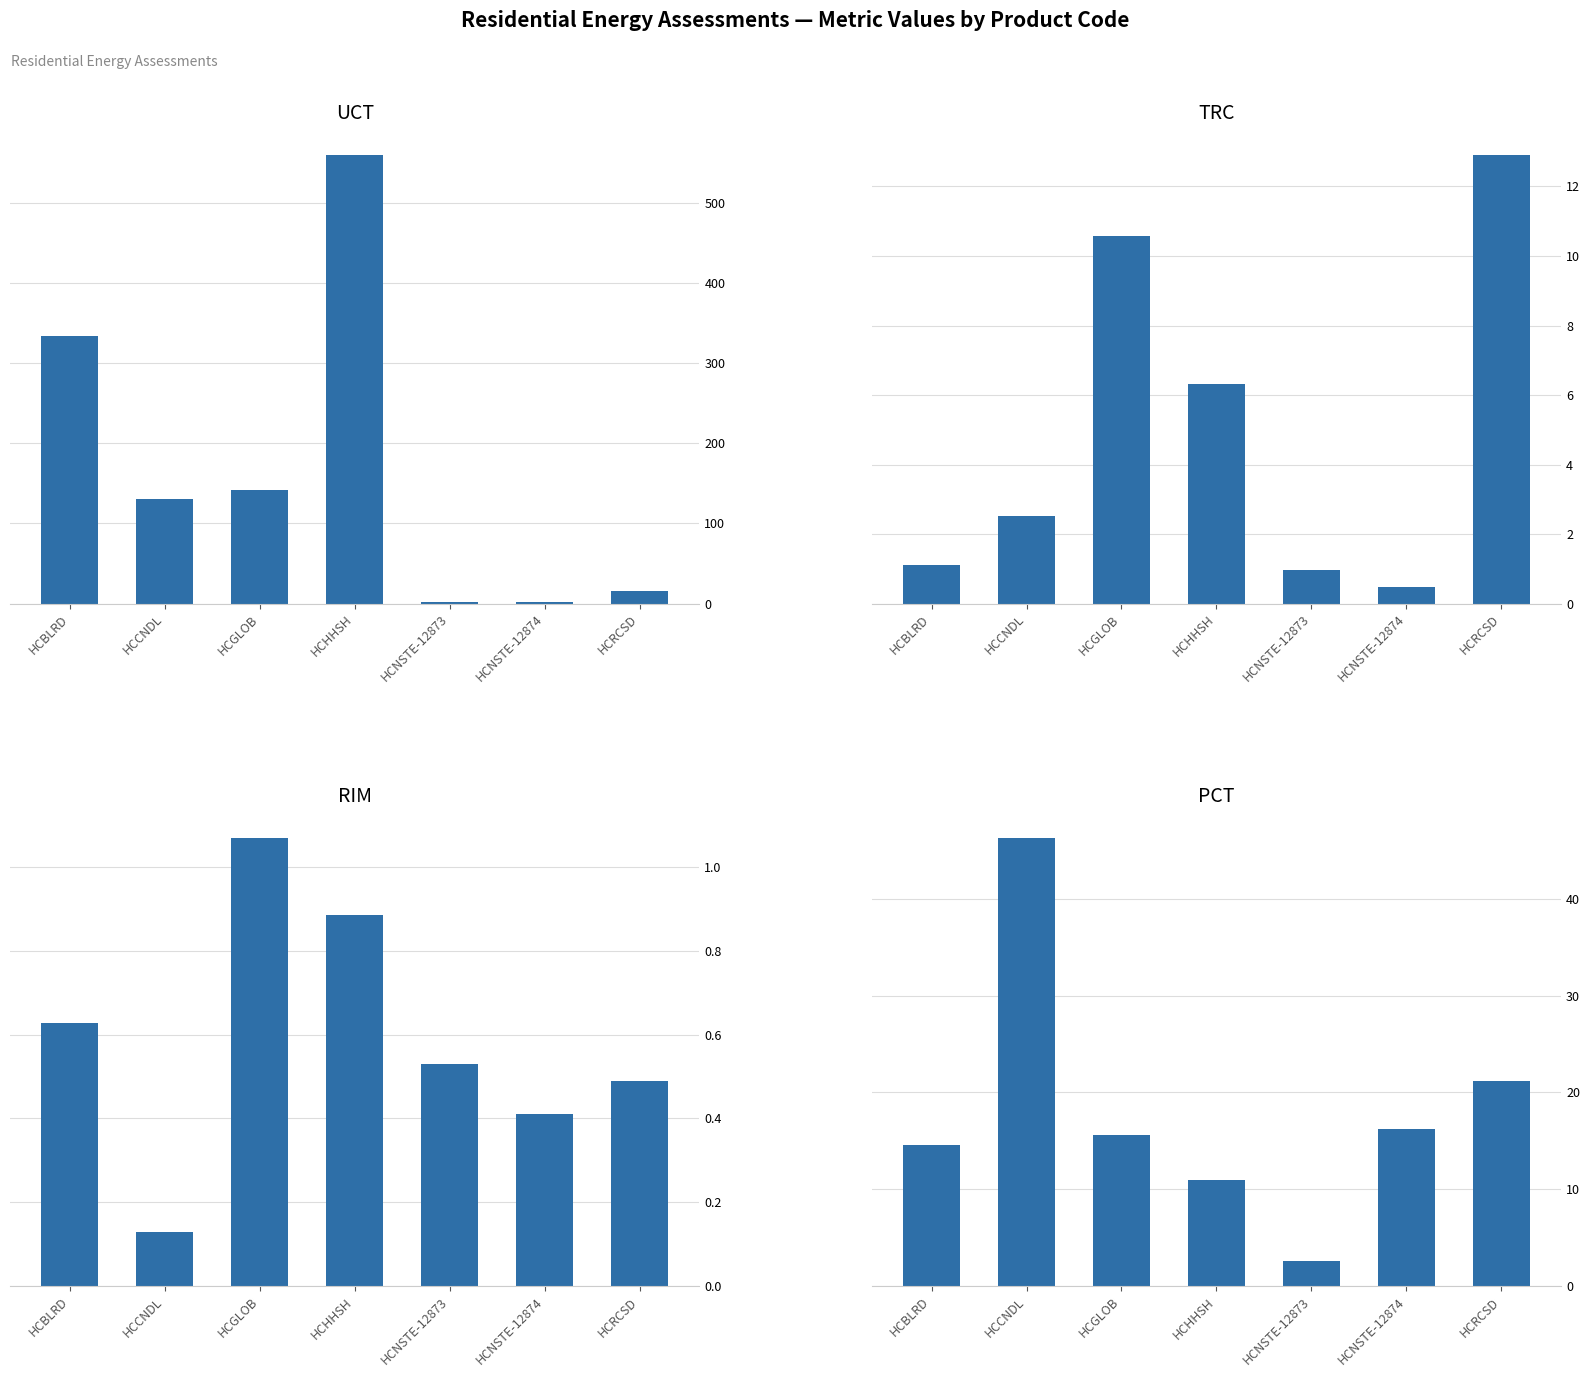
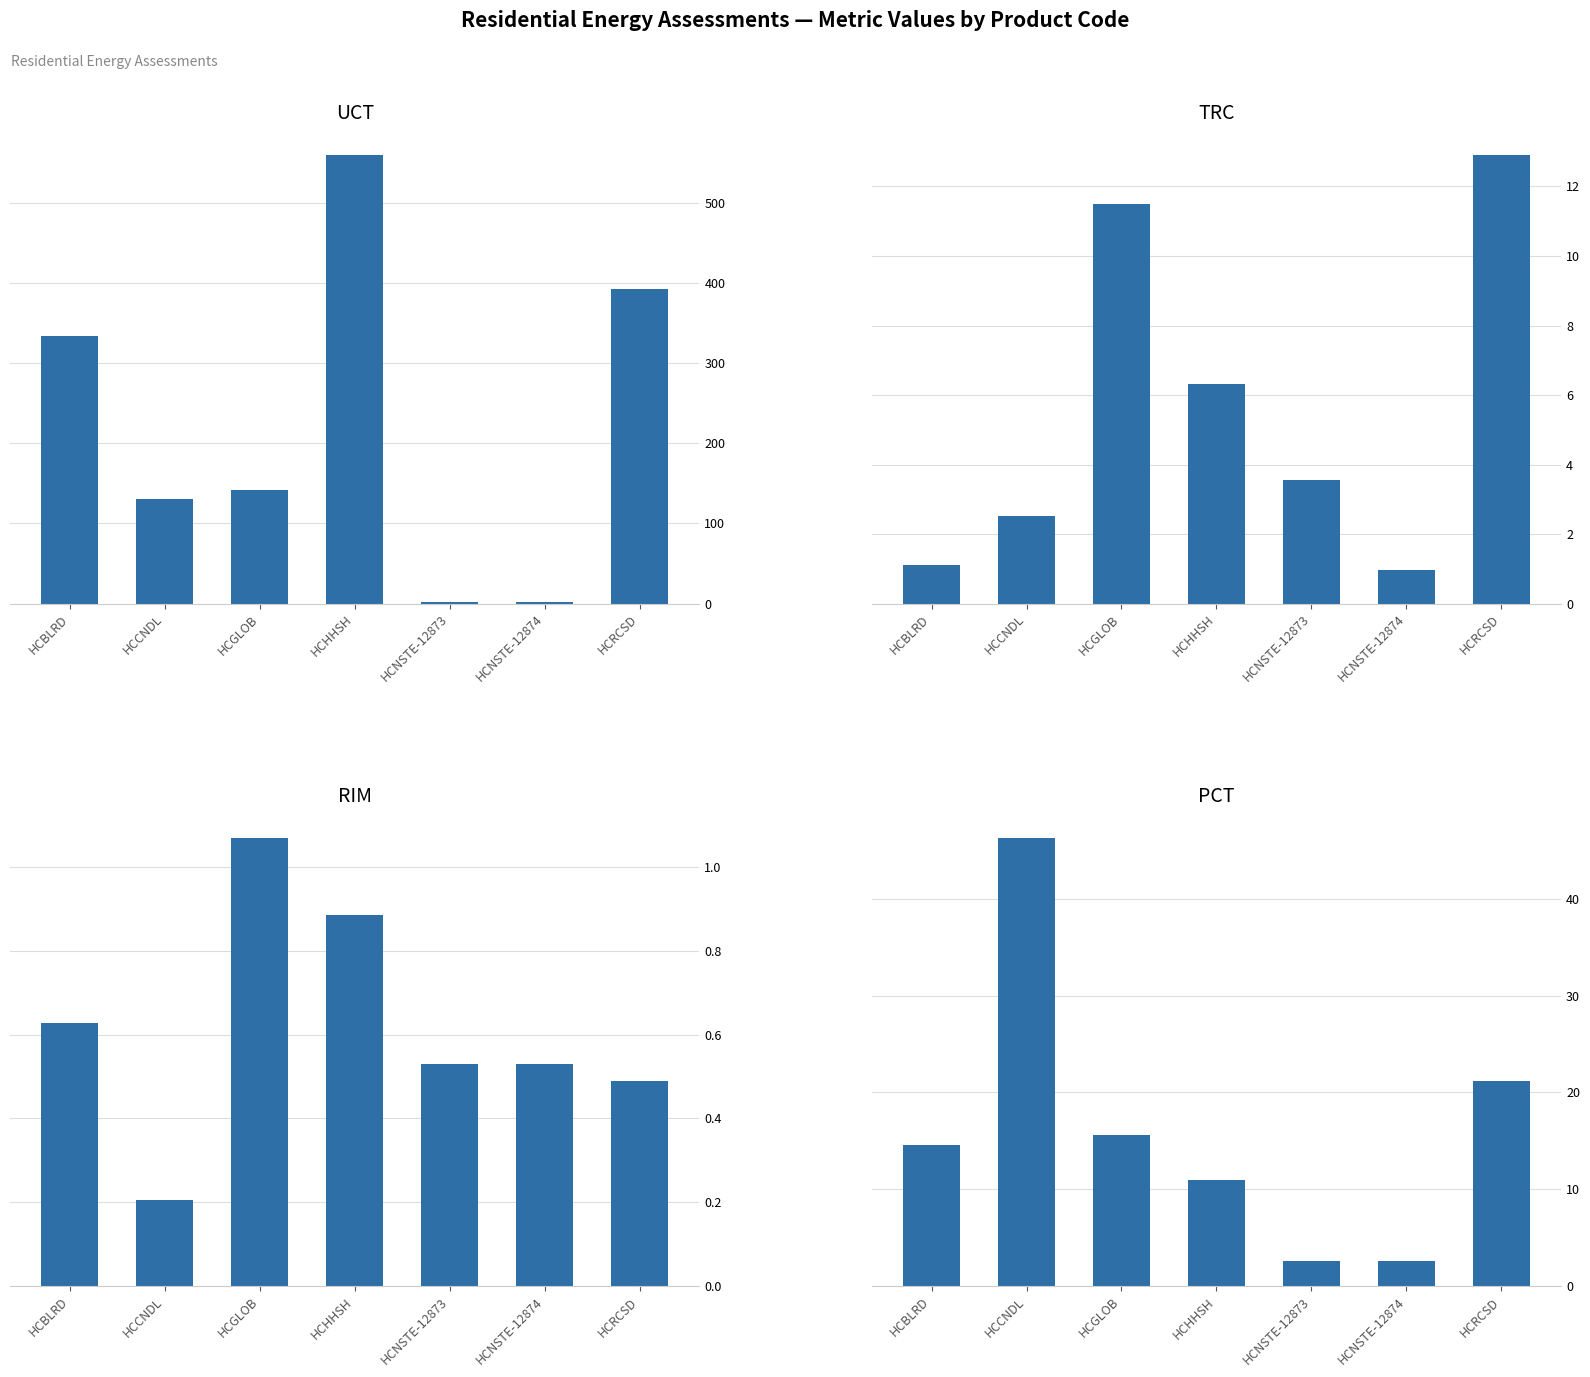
UCT, HCRCSD: 20 -> 390
TRC, HCGLOB: 10.6 -> 11.5
TRC, HCNSTE-12873: 1.0 -> 3.6
TRC, HCNSTE-12874: 0.5 -> 1.0
RIM, HCCNDL: 0.13 -> 0.20
RIM, HCNSTE-12874: 0.41 -> 0.53
PCT, HCNSTE-12874: 16 -> 3
